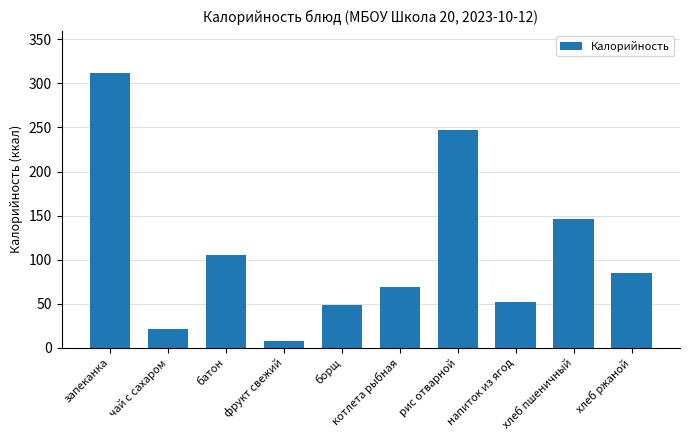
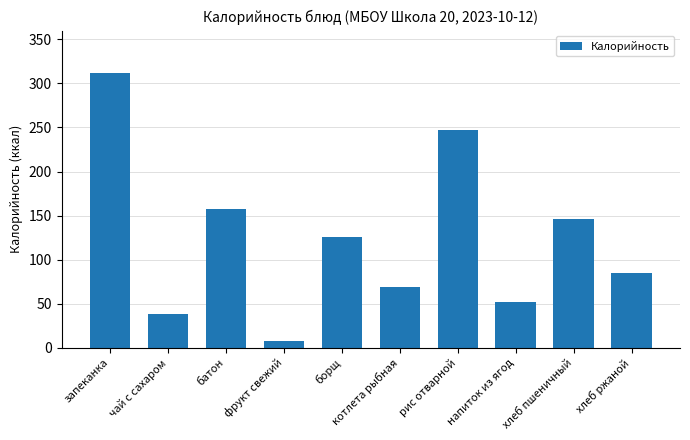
чай с сахаром: 20 -> 40
батон: 110 -> 160
борщ: 50 -> 130
